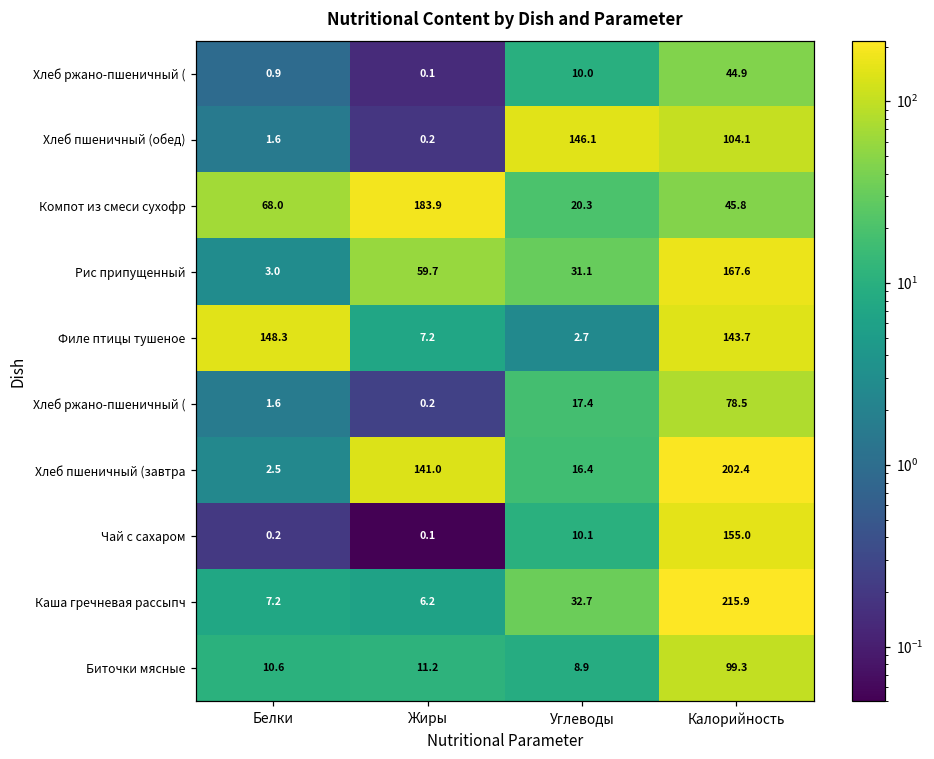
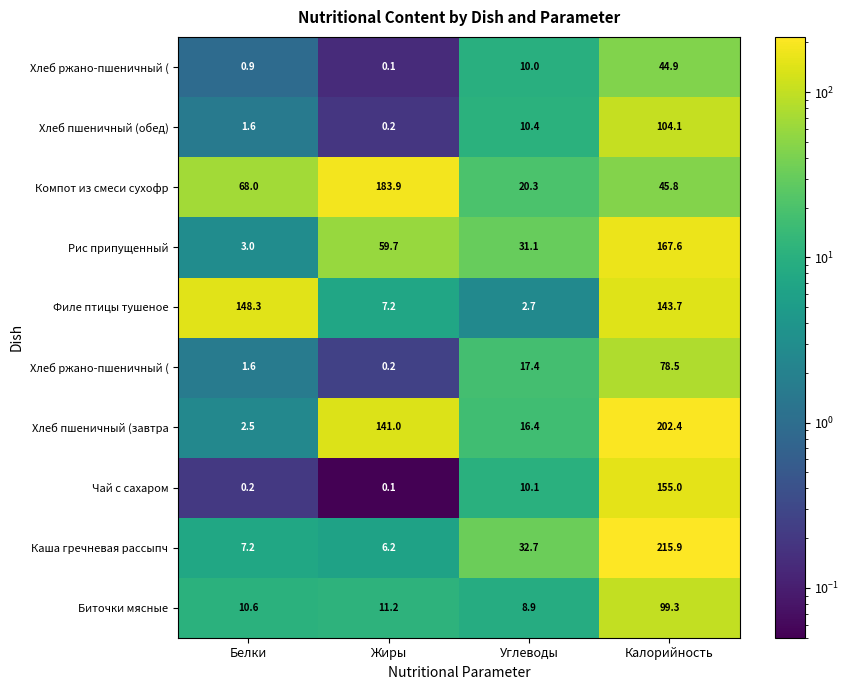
Хлеб пшеничный (обед), Углеводы: 146.1 -> 10.4
